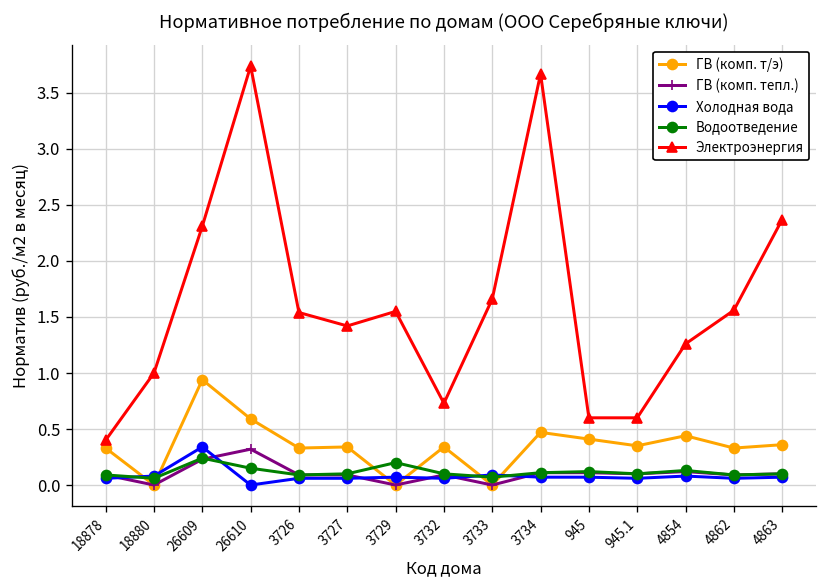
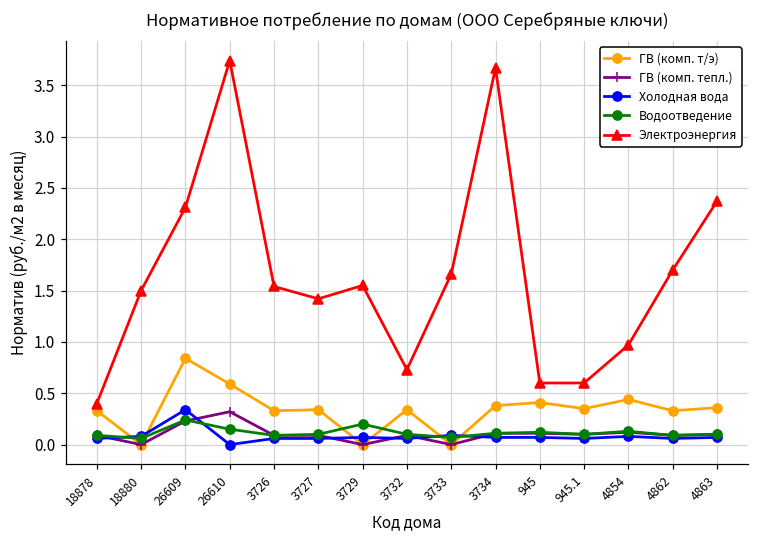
Электроэнергия, 18880: 1.0 -> 1.5
ГВ (комп. т/э), 26609: 0.9 -> 0.8
ГВ (комп. т/э), 3734: 0.5 -> 0.4
Электроэнергия, 4854: 1.3 -> 1.0
Электроэнергия, 4862: 1.6 -> 1.7
